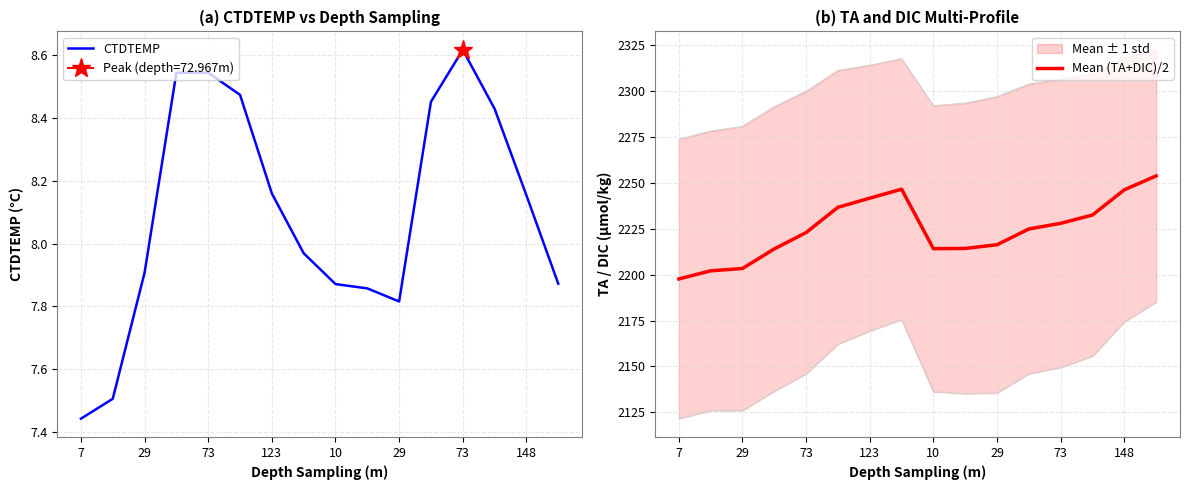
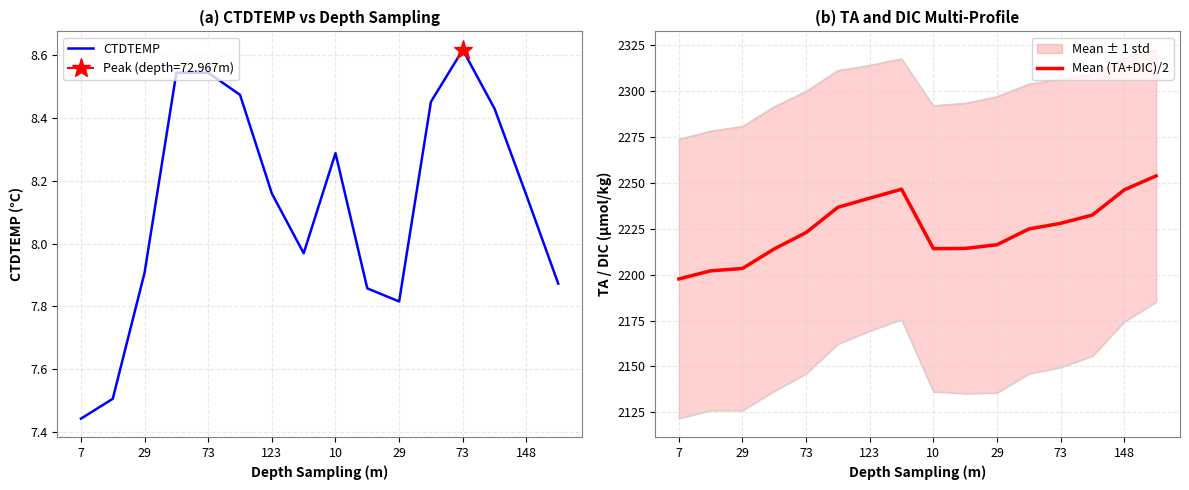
(a) CTDTEMP vs Depth Sampling, CTDTEMP, 10: 7.87 -> 8.29
